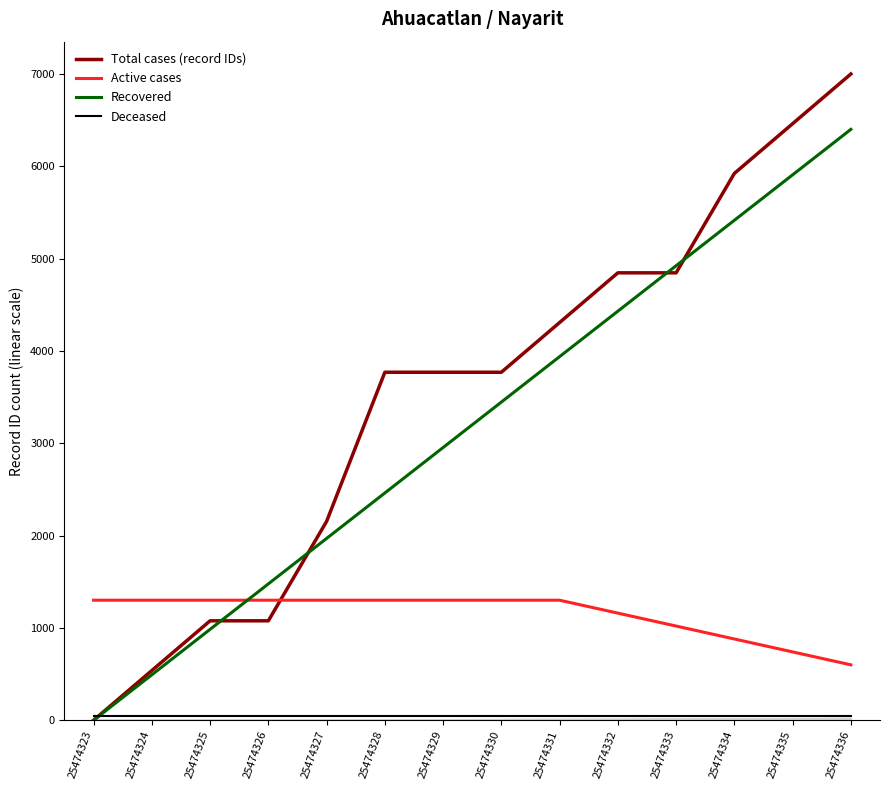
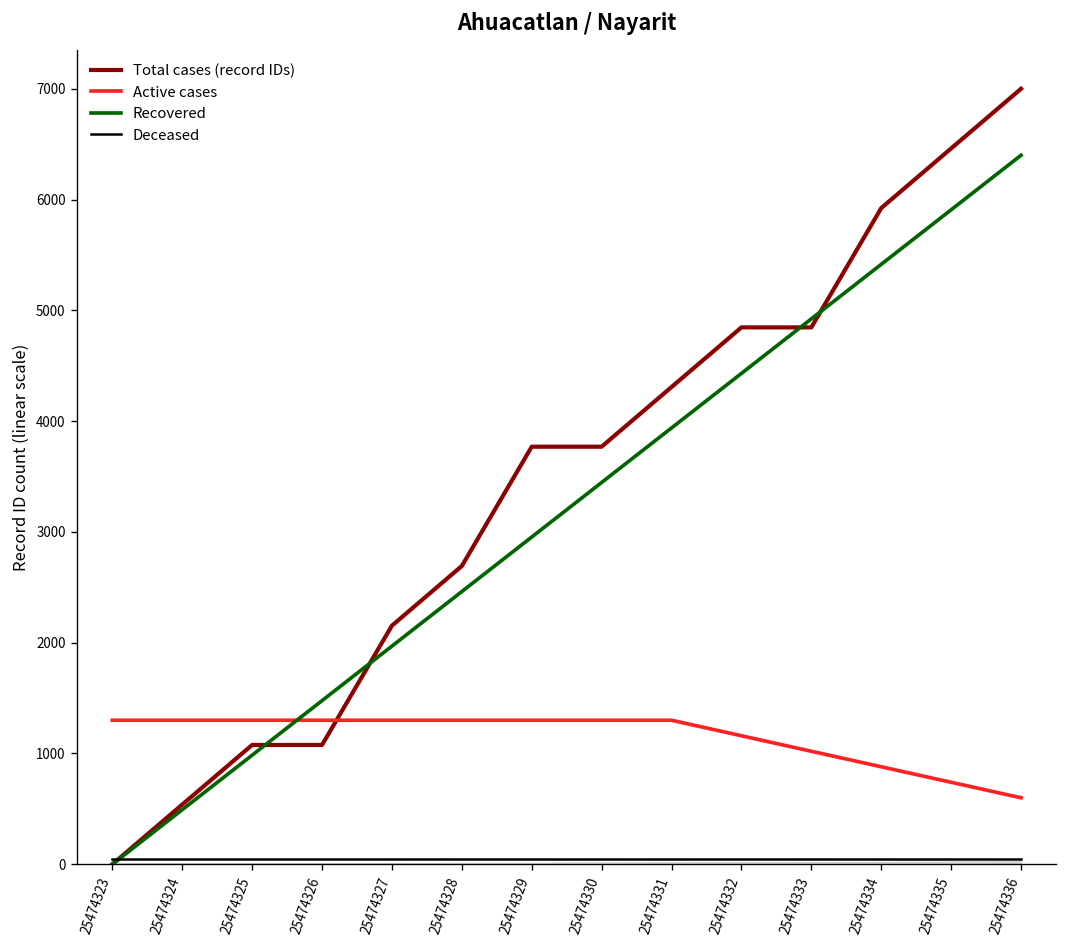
Total cases (record IDs), 25474328: 3800 -> 2700
